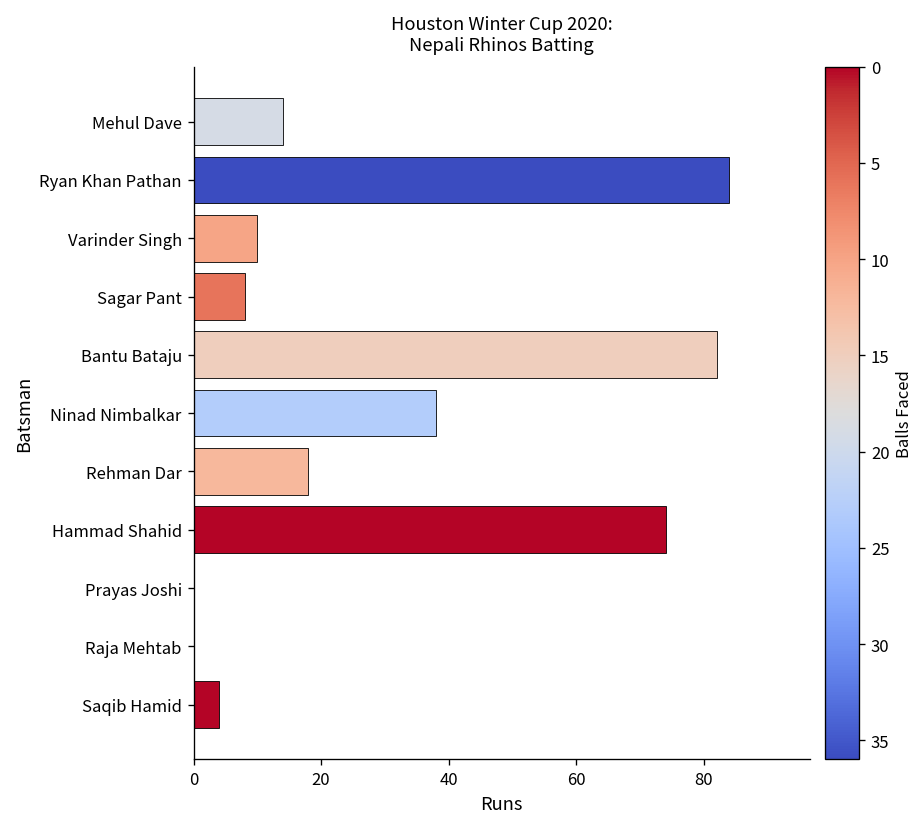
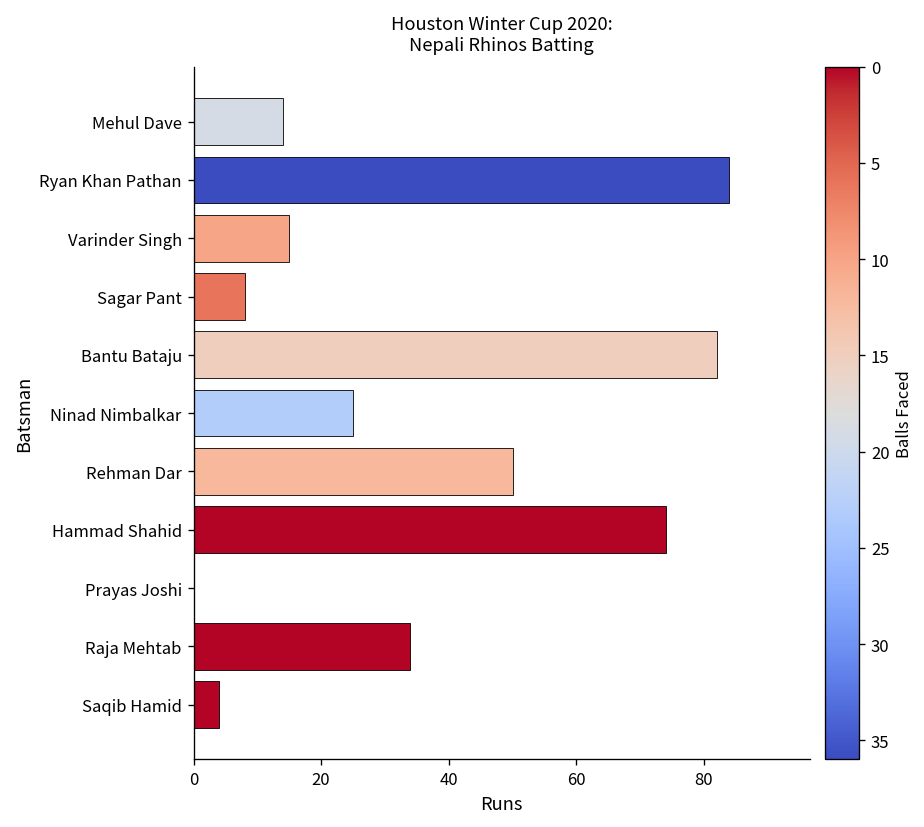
Varinder Singh: 10 -> 15
Ninad Nimbalkar: 38 -> 25
Rehman Dar: 18 -> 50
Raja Mehtab: 0 -> 34
